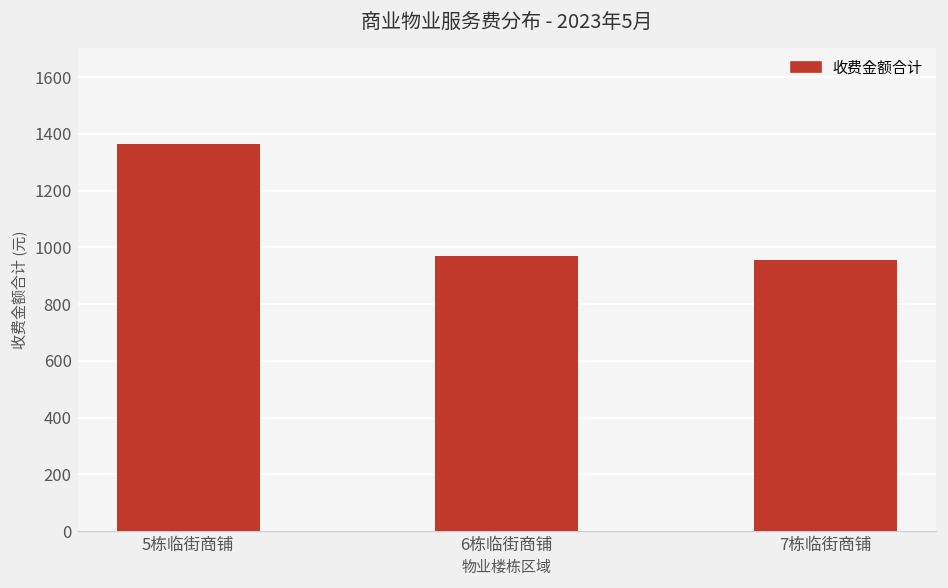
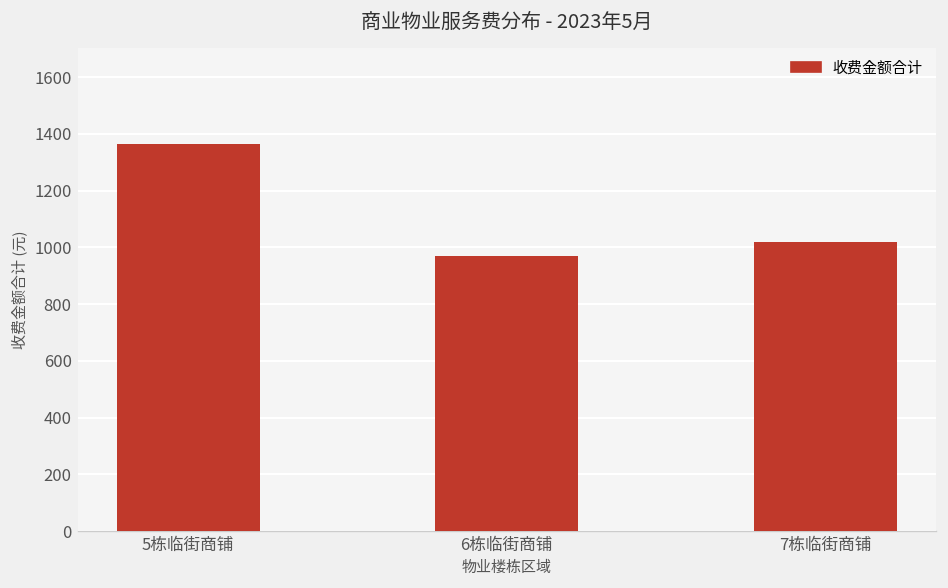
7栋临街商铺: 960 -> 1020
